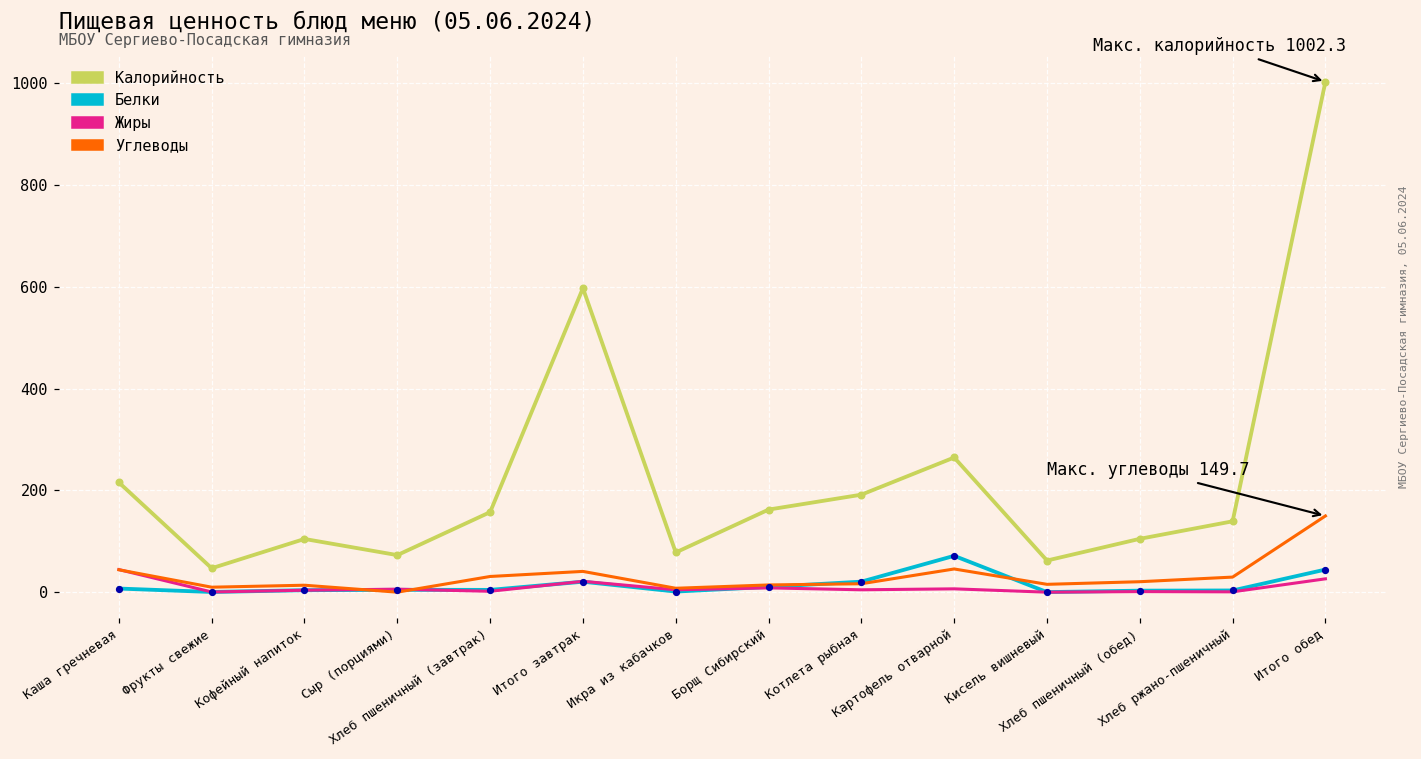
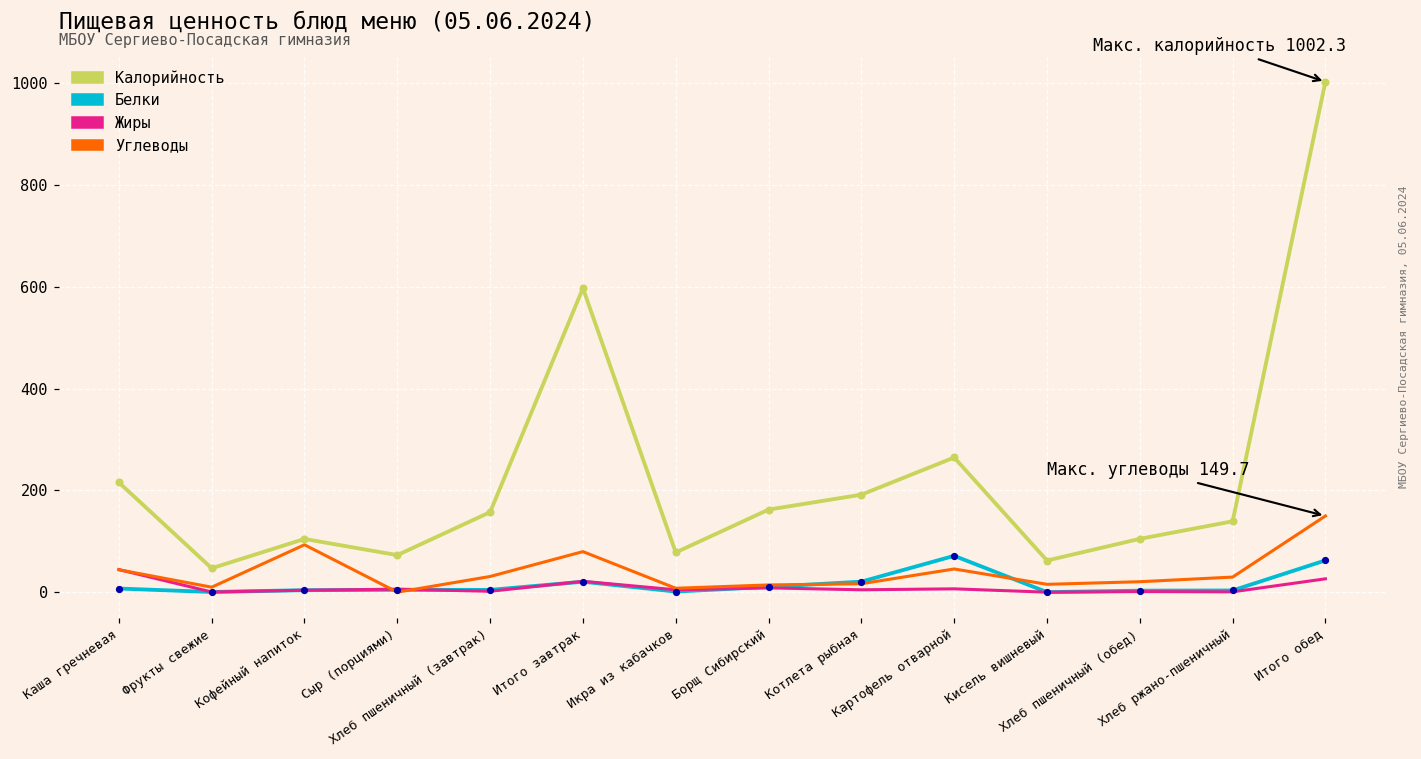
Углеводы, Кофейный напиток: 10 -> 90
Углеводы, Итого завтрак: 40 -> 80
Белки, Итого обед: 40 -> 60
